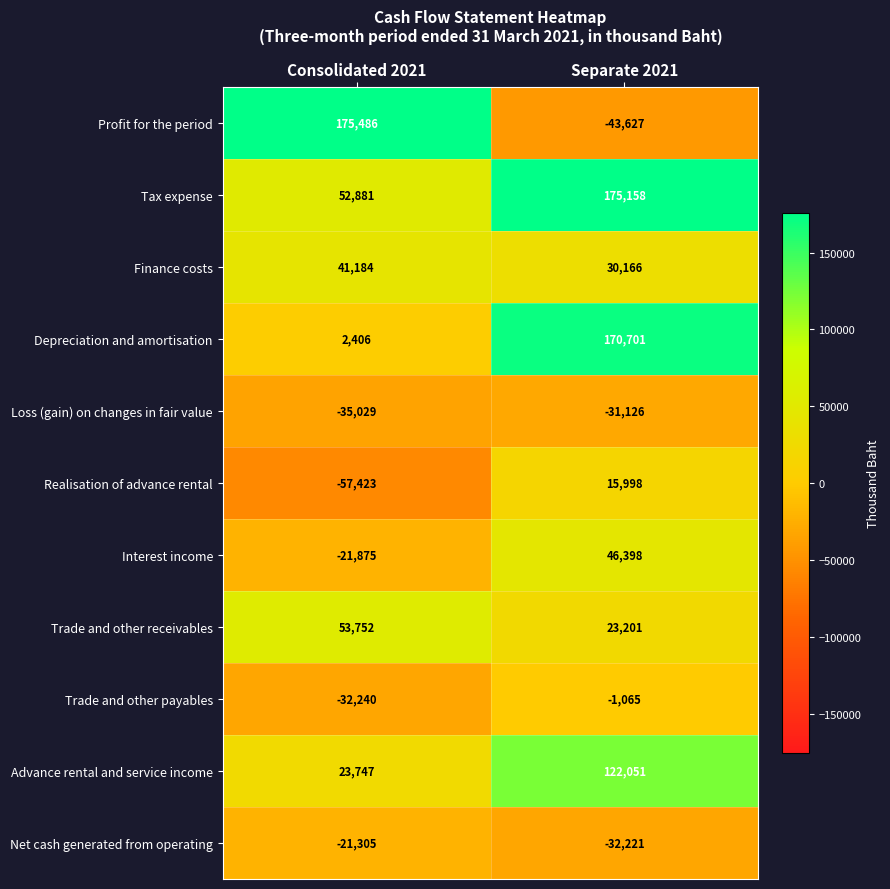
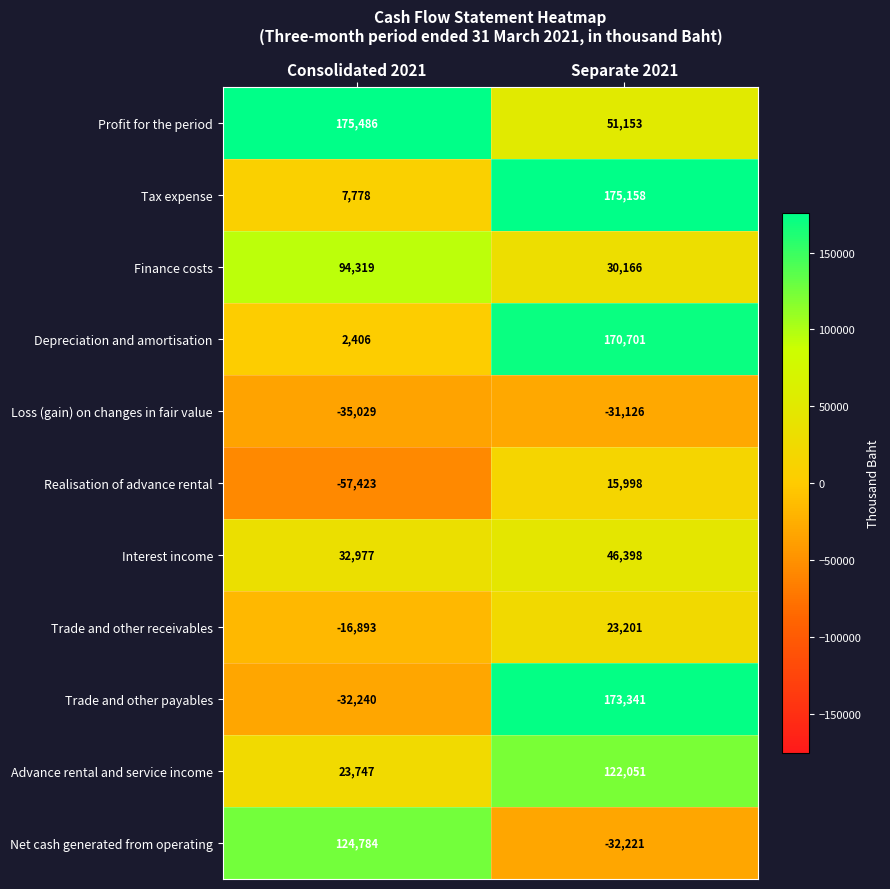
Profit for the period, Separate 2021: -43,627 -> 51,153
Tax expense, Consolidated 2021: 52,881 -> 7,778
Finance costs, Consolidated 2021: 41,184 -> 94,319
Interest income, Consolidated 2021: -21,875 -> 32,977
Trade and other receivables, Consolidated 2021: 53,752 -> -16,893
Trade and other payables, Separate 2021: -1,065 -> 173,341
Net cash generated from operating, Consolidated 2021: -21,305 -> 124,784
